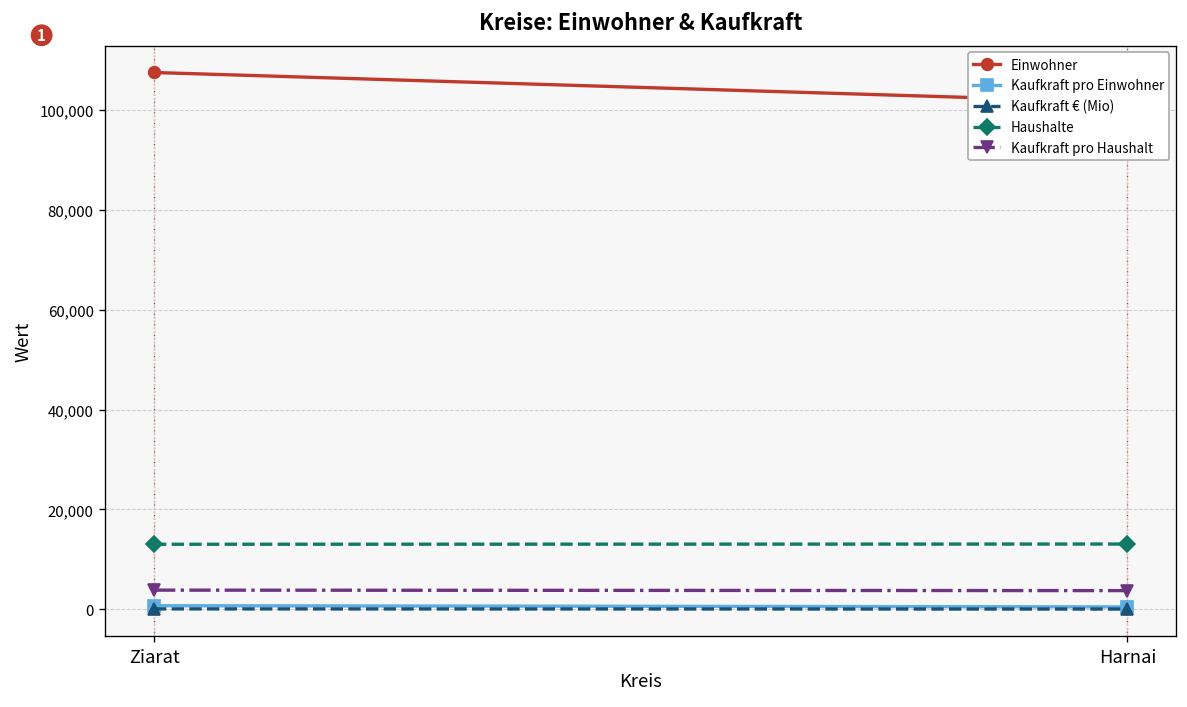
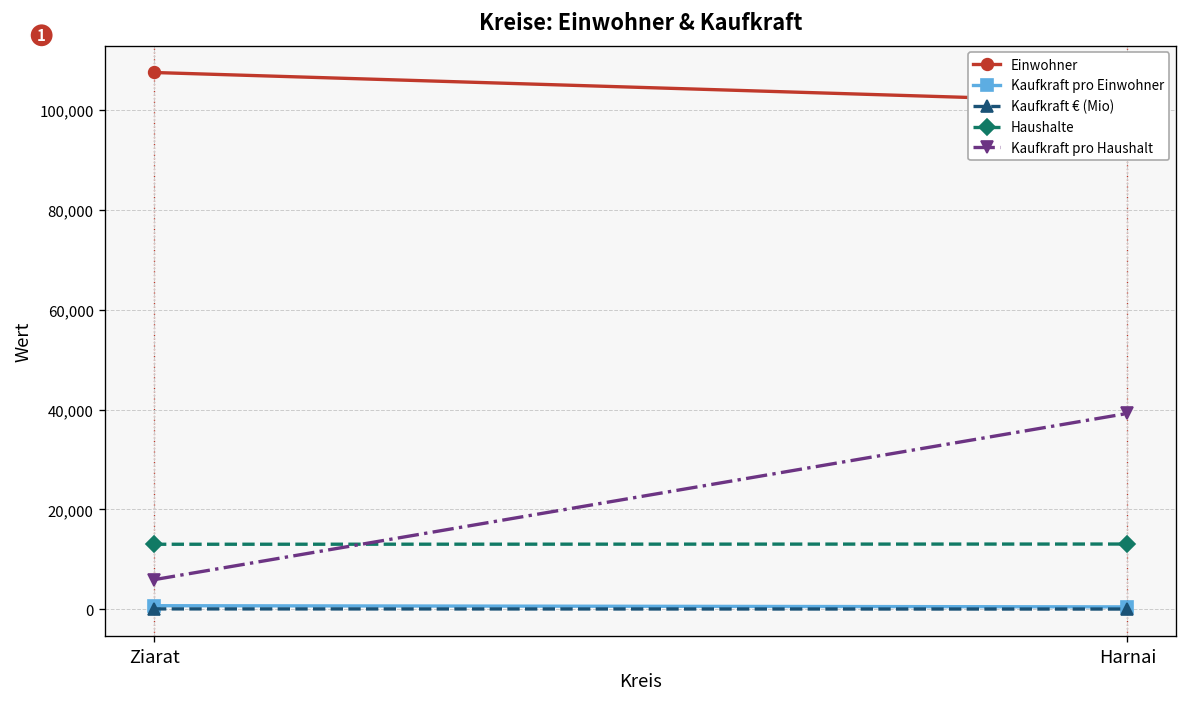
Kaufkraft pro Haushalt, Ziarat: 4,000 -> 6,000
Kaufkraft pro Haushalt, Harnai: 4,000 -> 39,000
